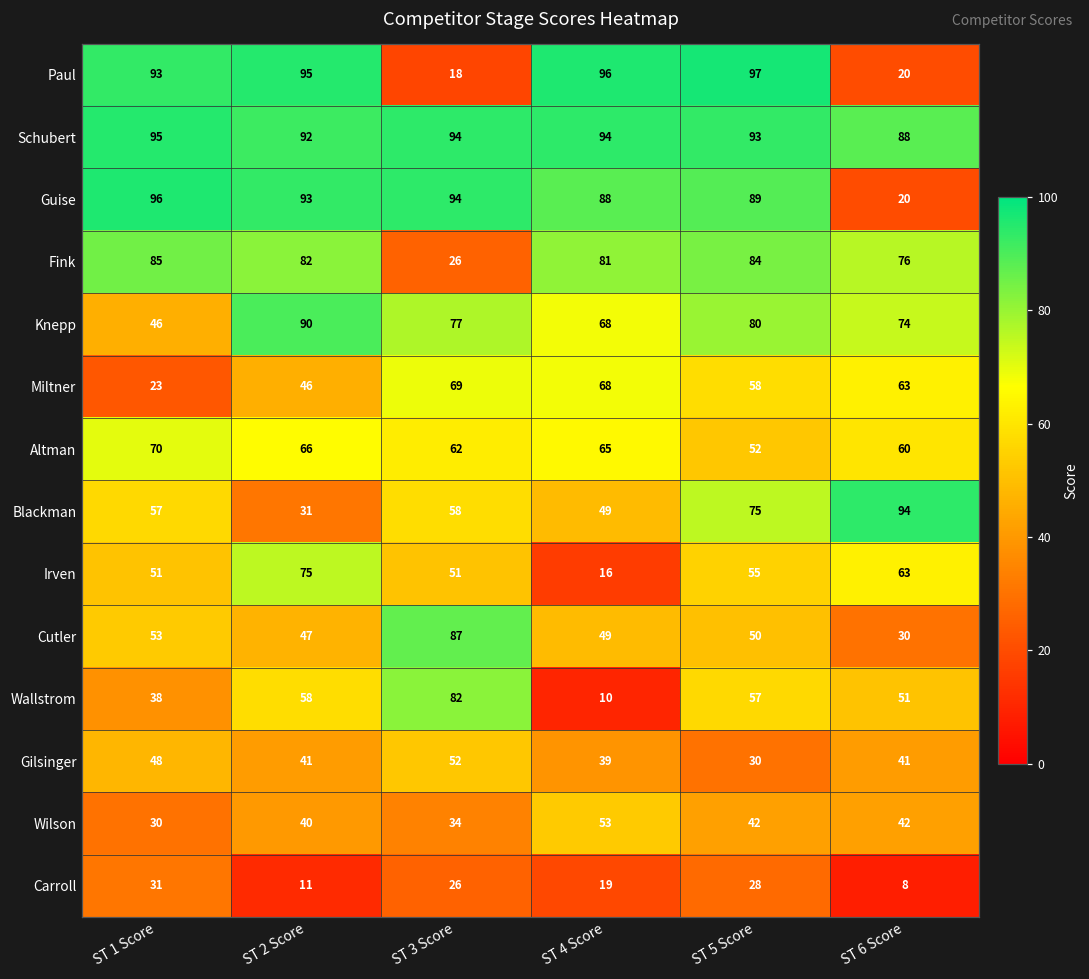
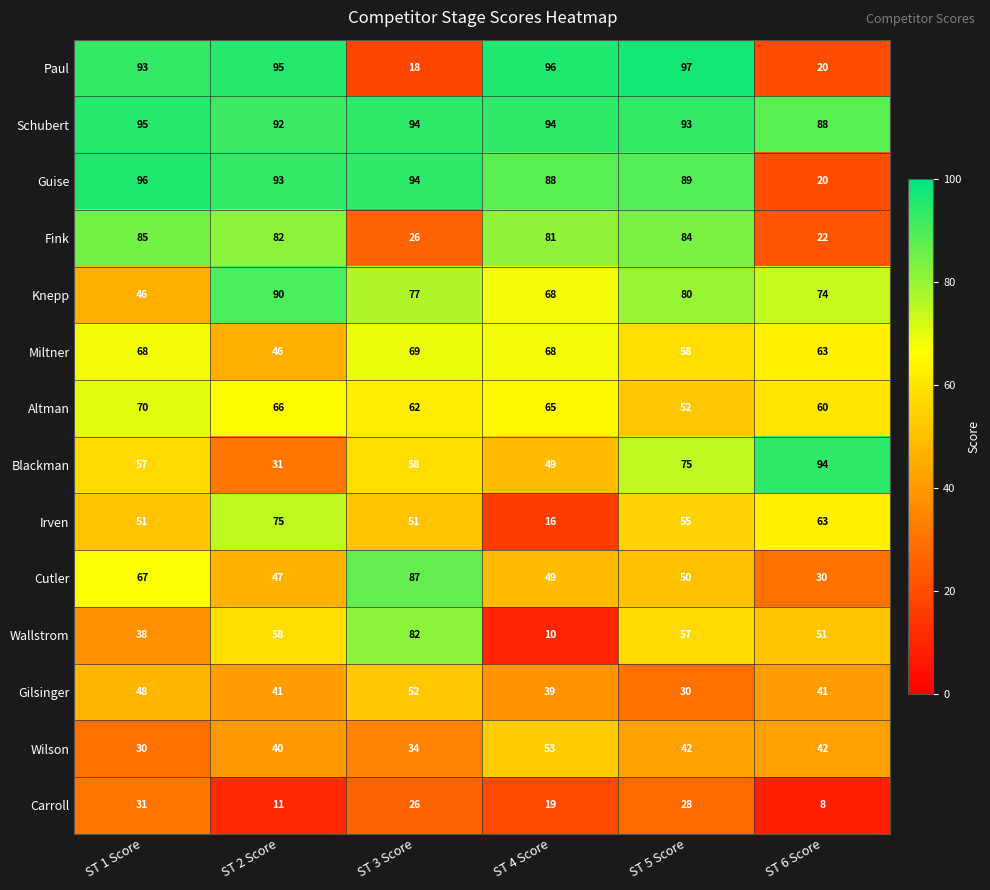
Fink, ST 6 Score: 76 -> 22
Miltner, ST 1 Score: 23 -> 68
Cutler, ST 1 Score: 53 -> 67
